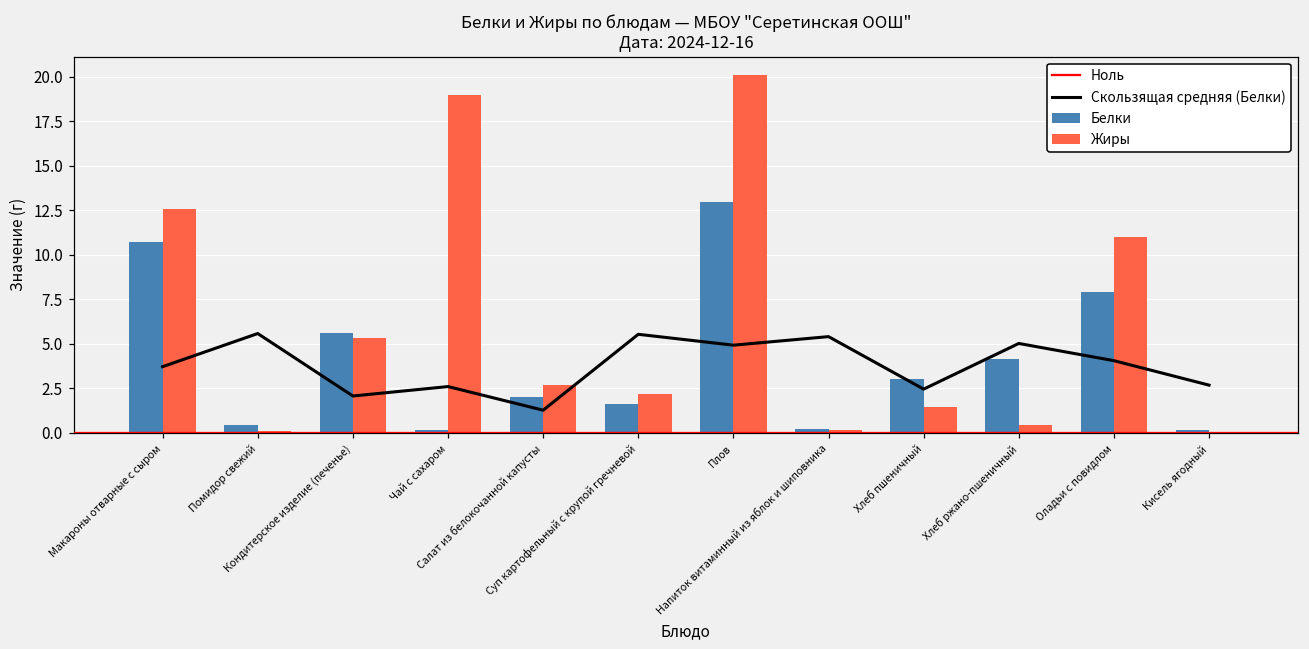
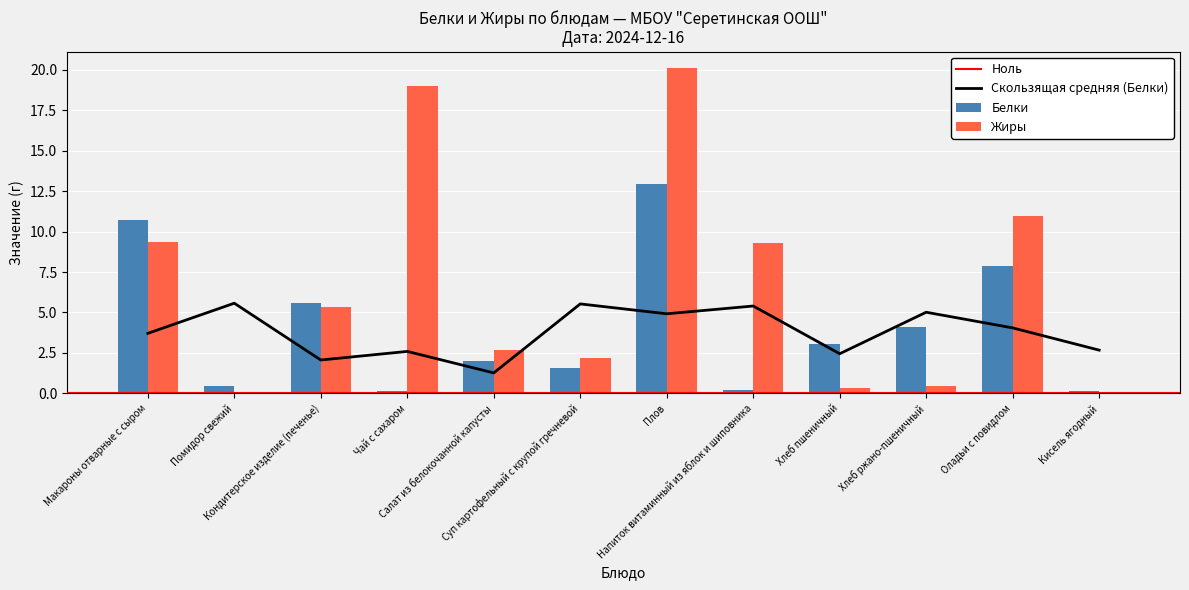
Жиры, Макароны отварные с сыром: 12.6 -> 9.4
Жиры, Напиток витаминный из яблок и шиповника: 0.2 -> 9.3
Жиры, Хлеб пшеничный: 1.4 -> 0.3
